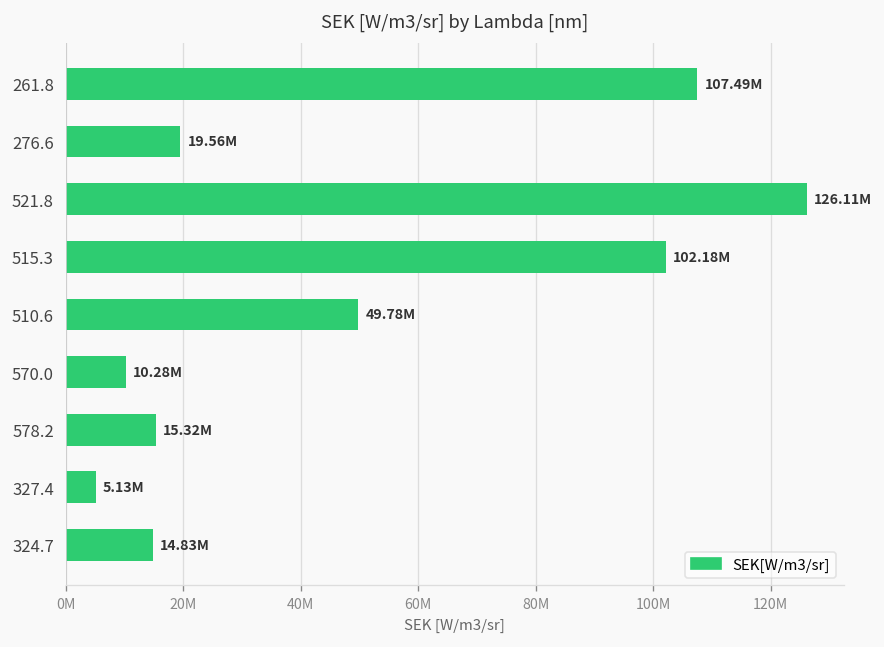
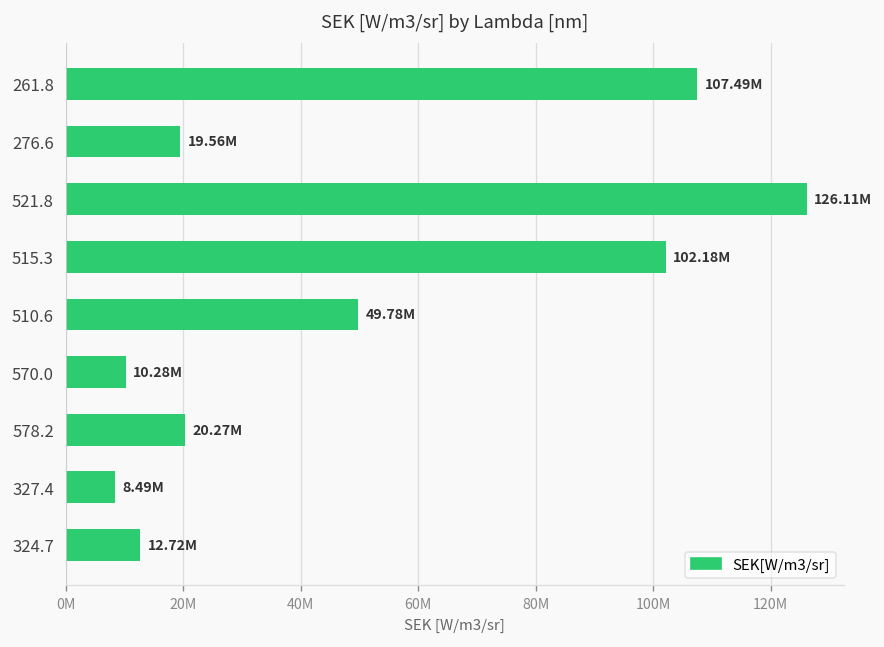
578.2: 15.32M -> 20.27M
327.4: 5.13M -> 8.49M
324.7: 14.83M -> 12.72M
